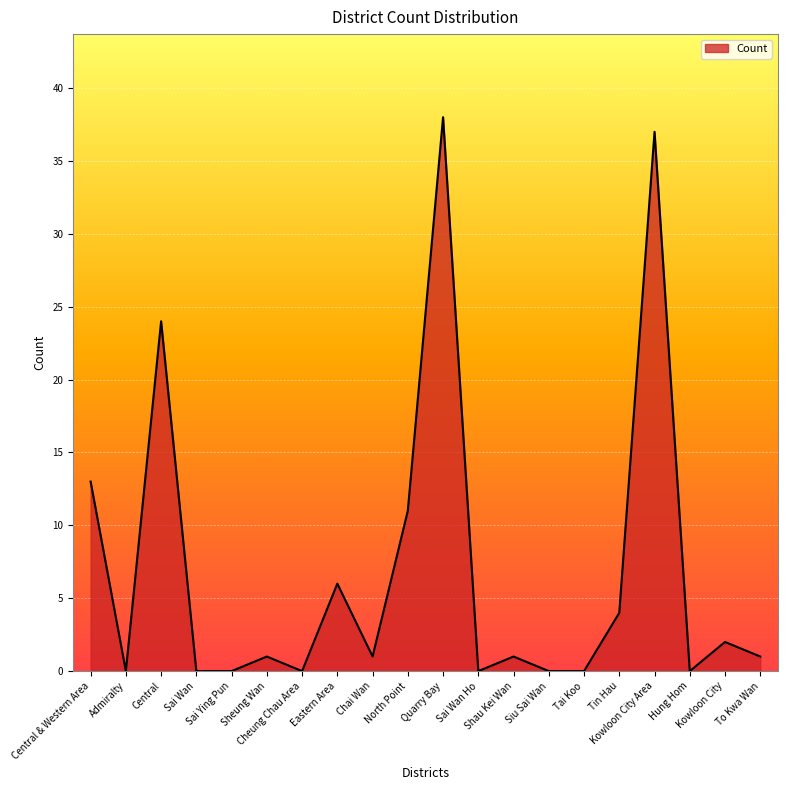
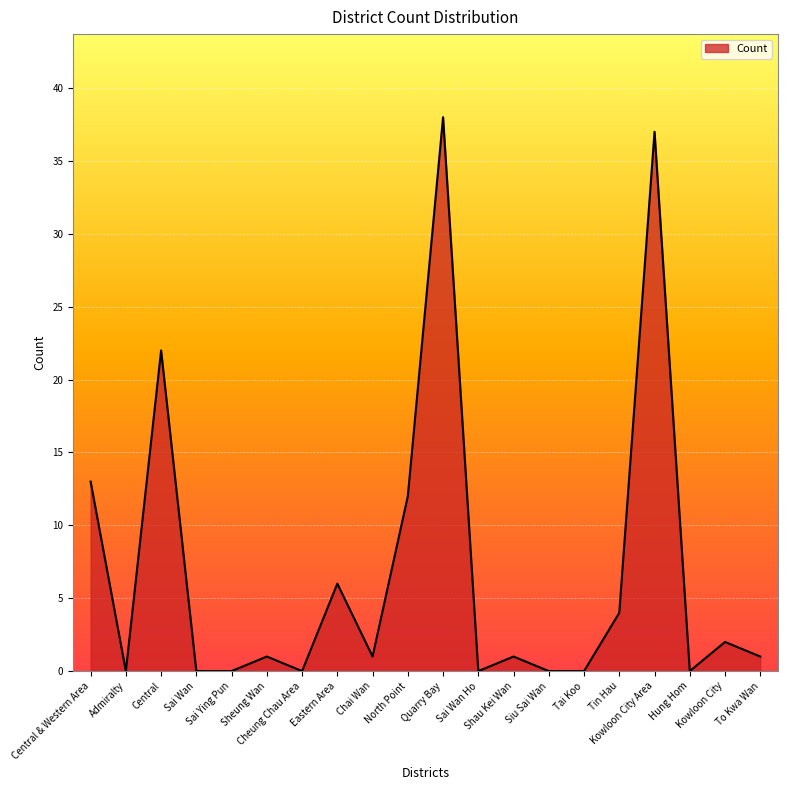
Central: 24 -> 22
North Point: 11 -> 12
